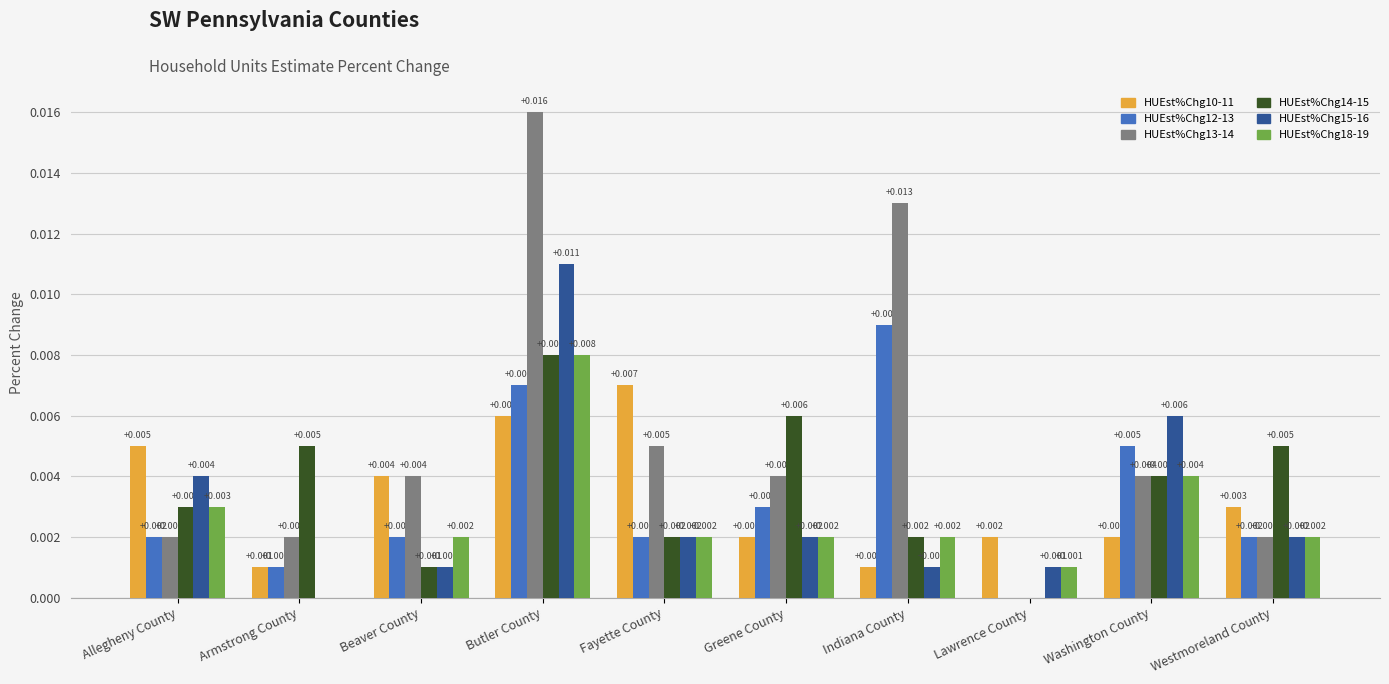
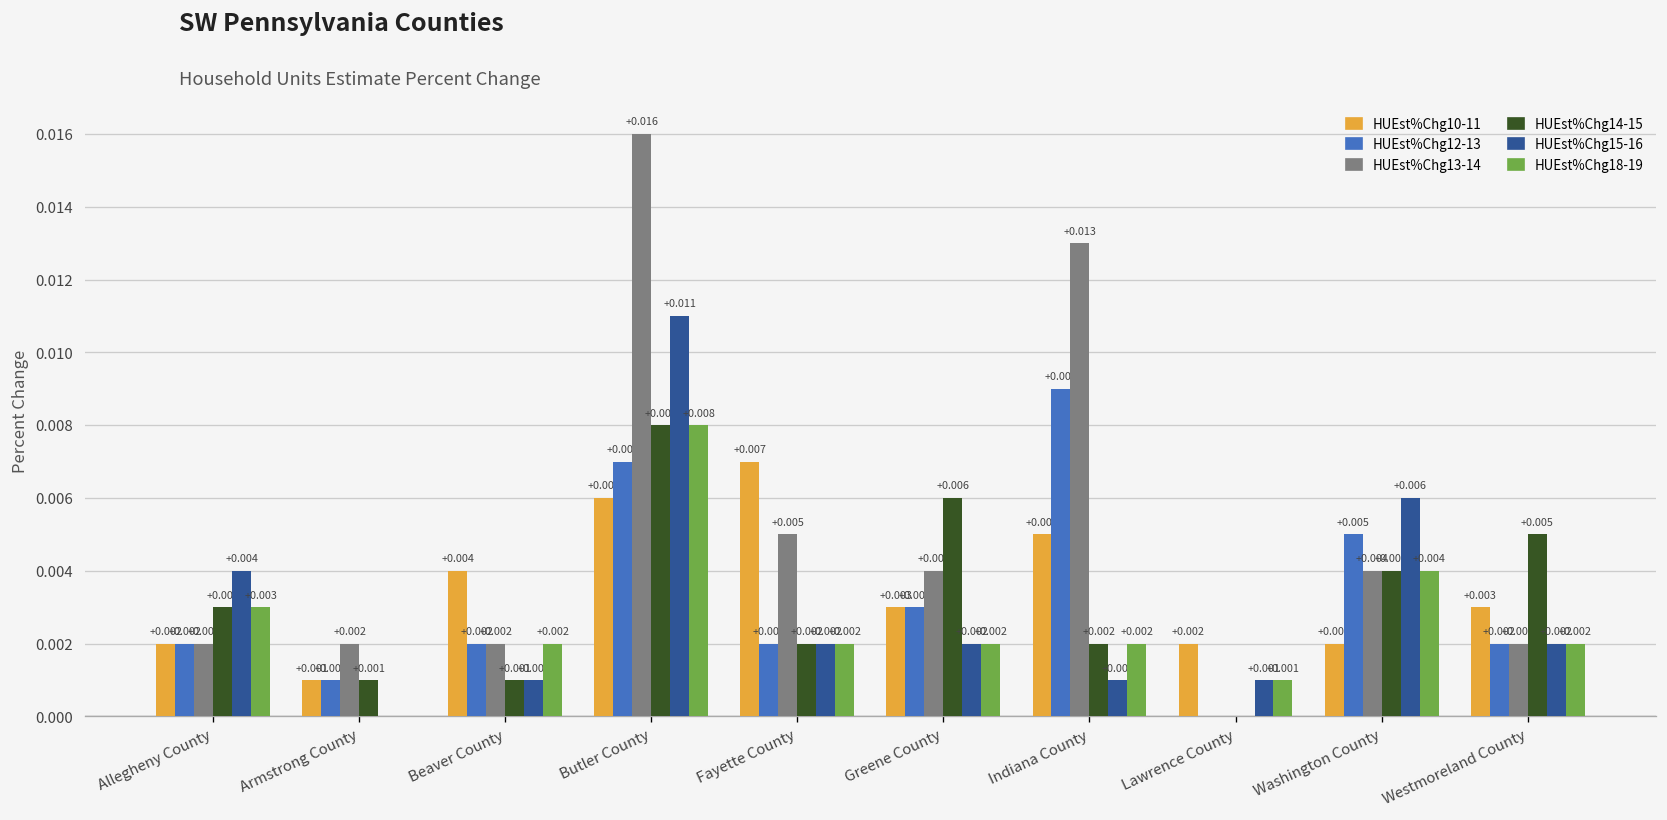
HUEst%Chg10-11, Allegheny County: +0.005 -> +0.002
HUEst%Chg14-15, Armstrong County: +0.005 -> +0.001
HUEst%Chg13-14, Beaver County: +0.004 -> +0.002
HUEst%Chg10-11, Greene County: +0.002 -> +0.003
HUEst%Chg10-11, Indiana County: +0.001 -> +0.005
